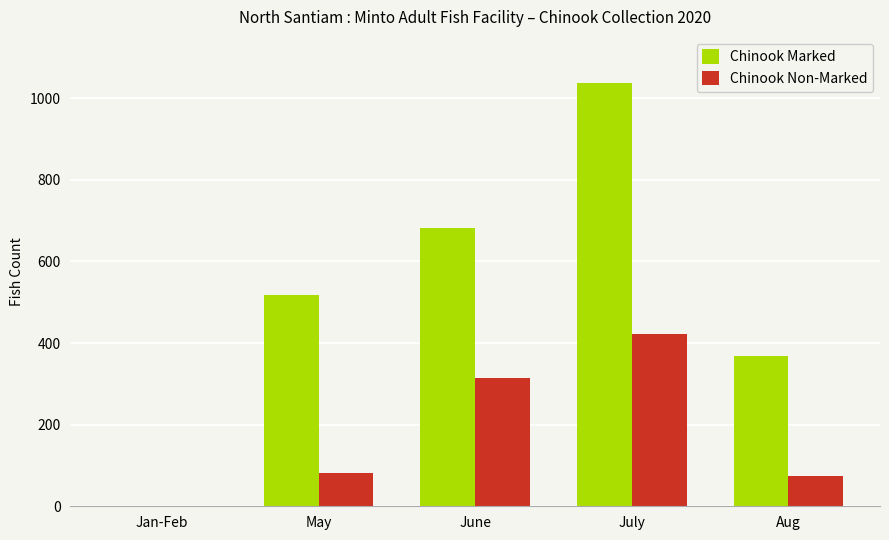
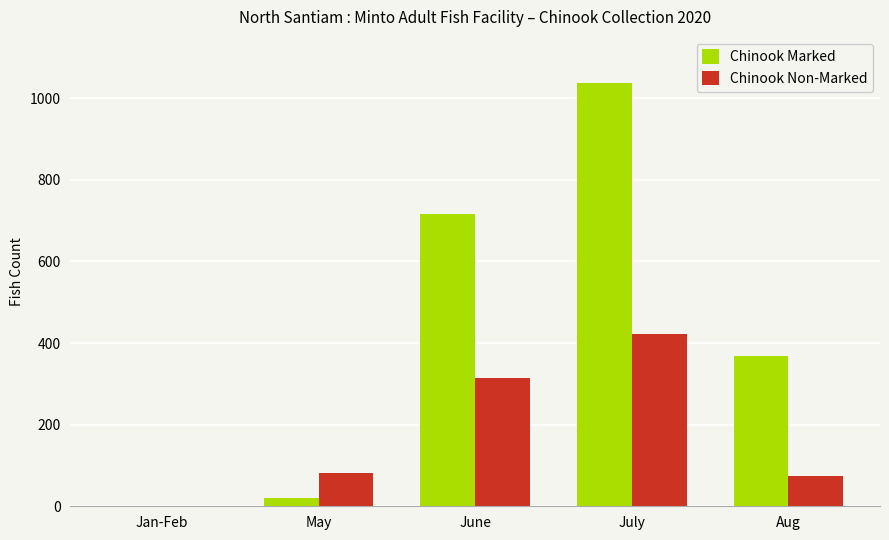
Chinook Marked, May: 520 -> 20
Chinook Marked, June: 680 -> 720
